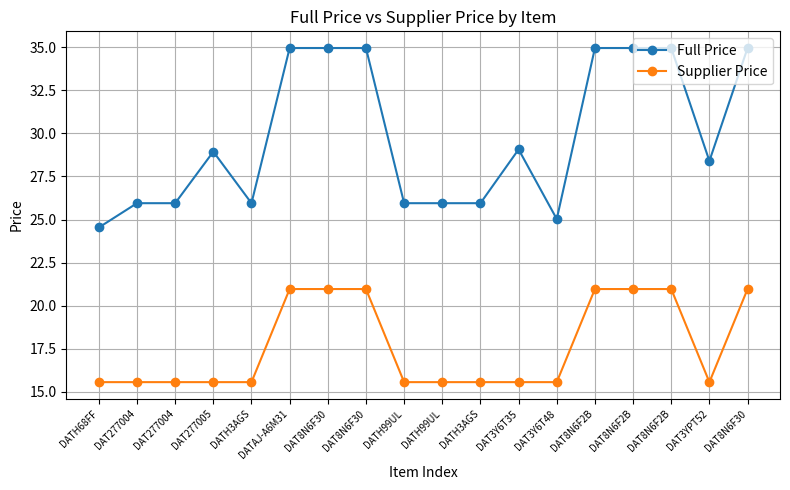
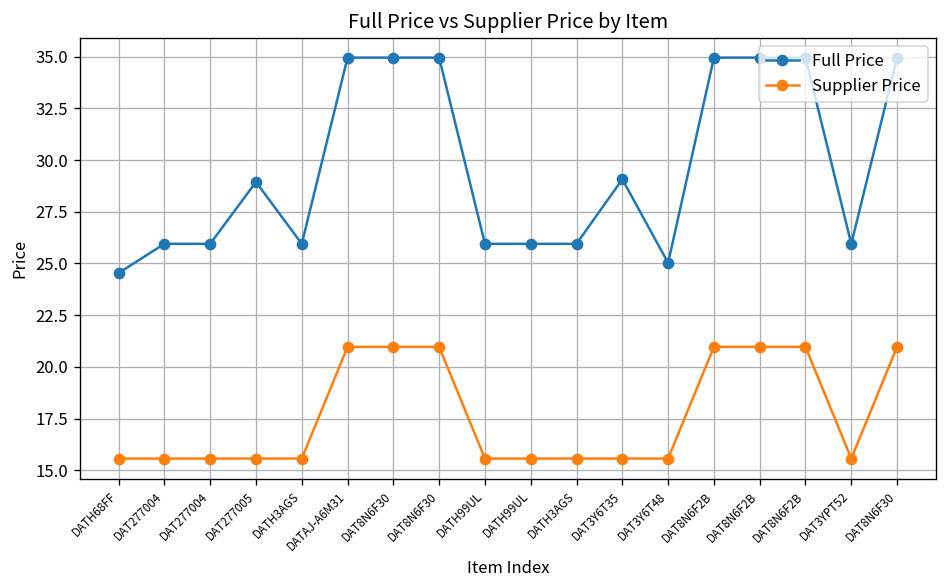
Full Price, DAT3YPT52: 28.4 -> 26.0
